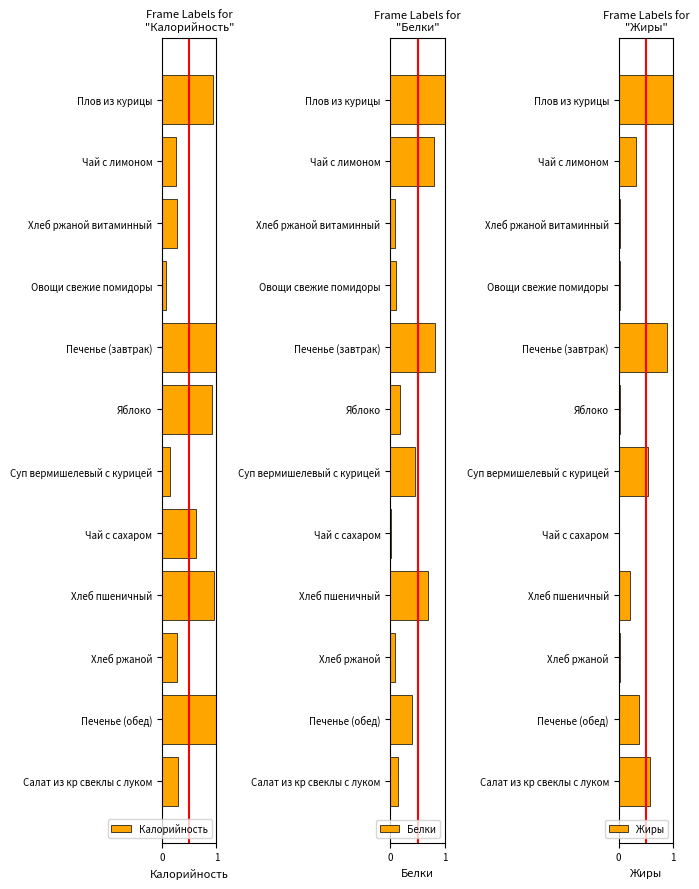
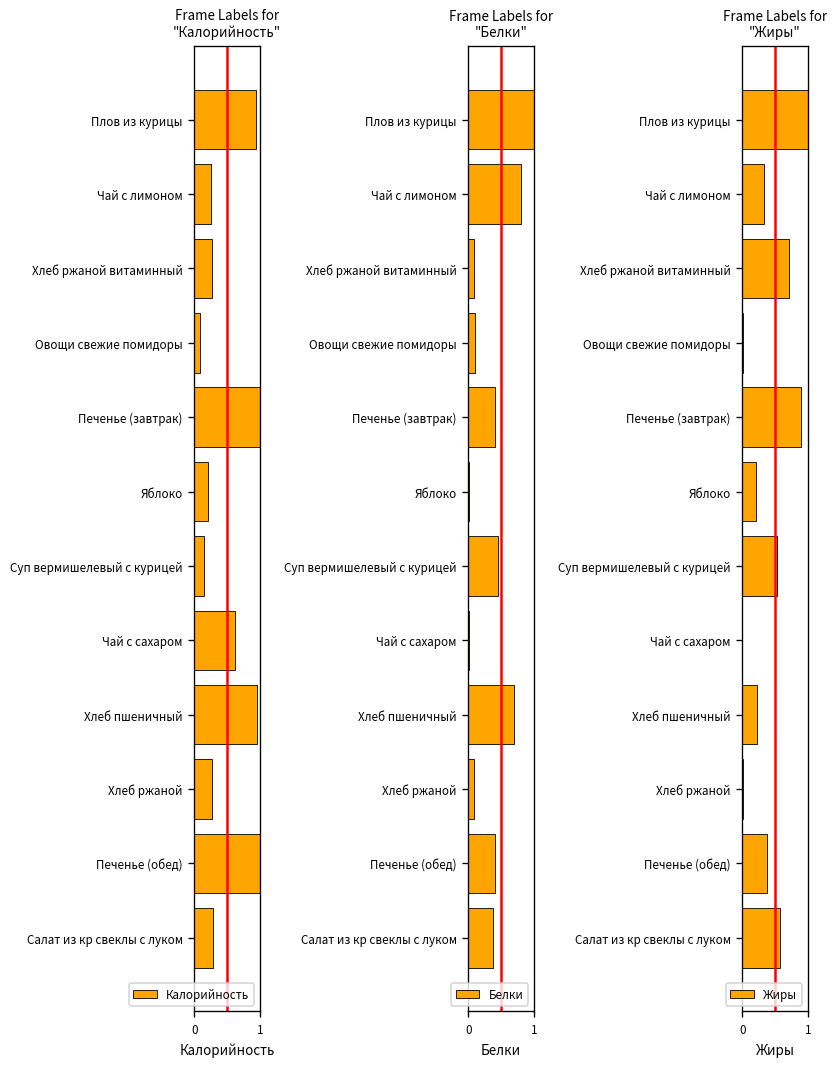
Frame Labels for "Калорийность", Яблоко: 0.9 -> 0.2
Frame Labels for "Белки", Печенье (завтрак): 0.8 -> 0.4
Frame Labels for "Белки", Яблоко: 0.2 -> 0.0
Frame Labels for "Белки", Салат из кр свеклы с луком: 0.1 -> 0.4
Frame Labels for "Жиры", Хлеб ржаной витаминный: 0.0 -> 0.7
Frame Labels for "Жиры", Яблоко: 0.0 -> 0.2
